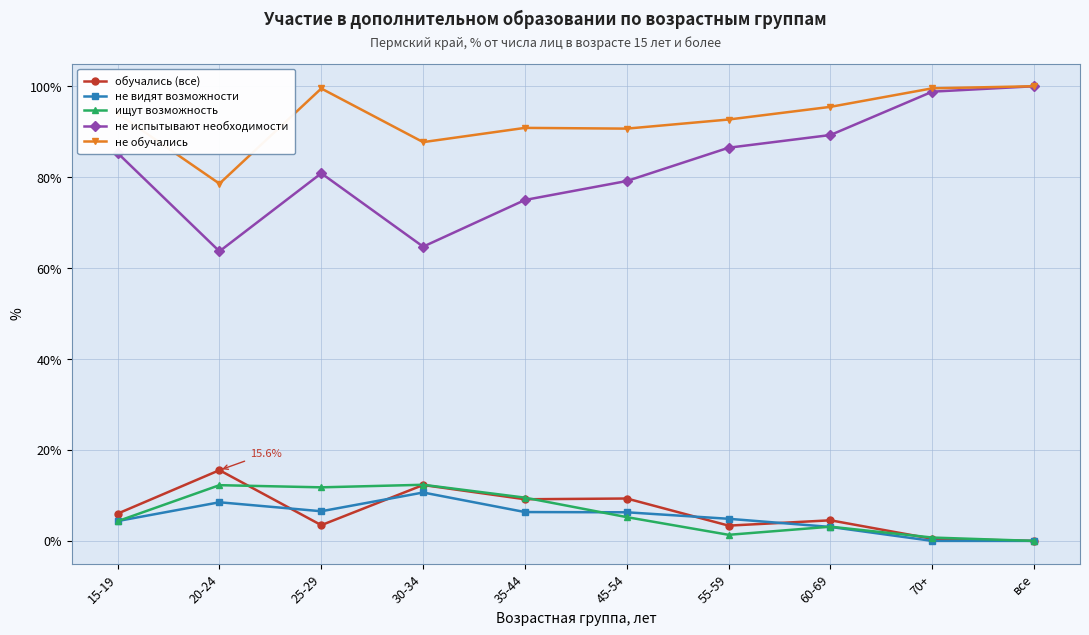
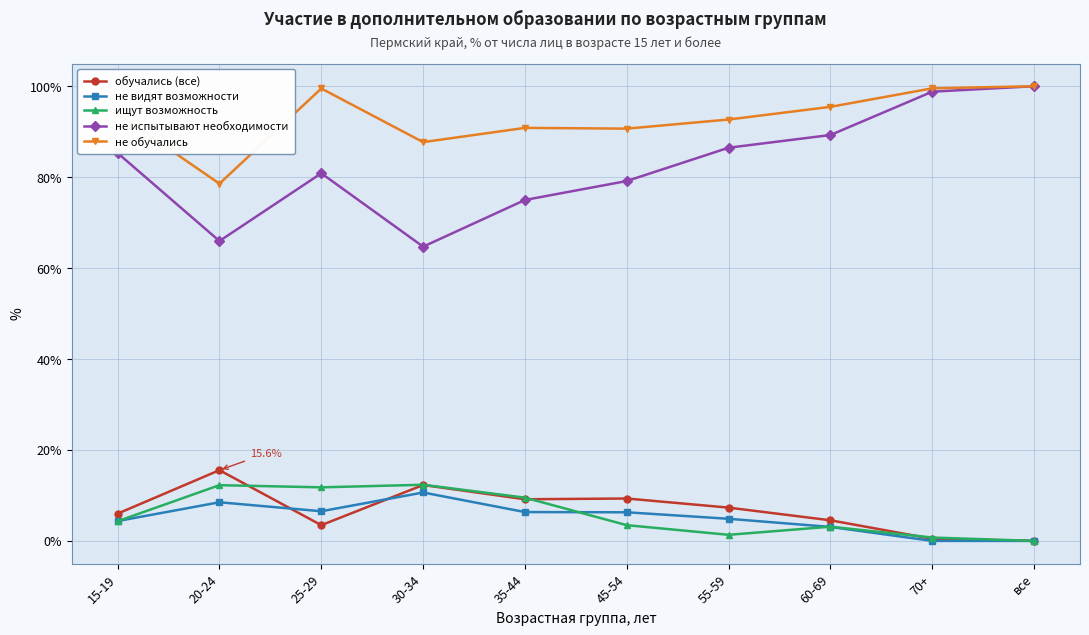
не испытывают необходимости, 20-24: 64% -> 66%
ищут возможность, 45-54: 5% -> 3%
обучались (все), 55-59: 3% -> 7%
